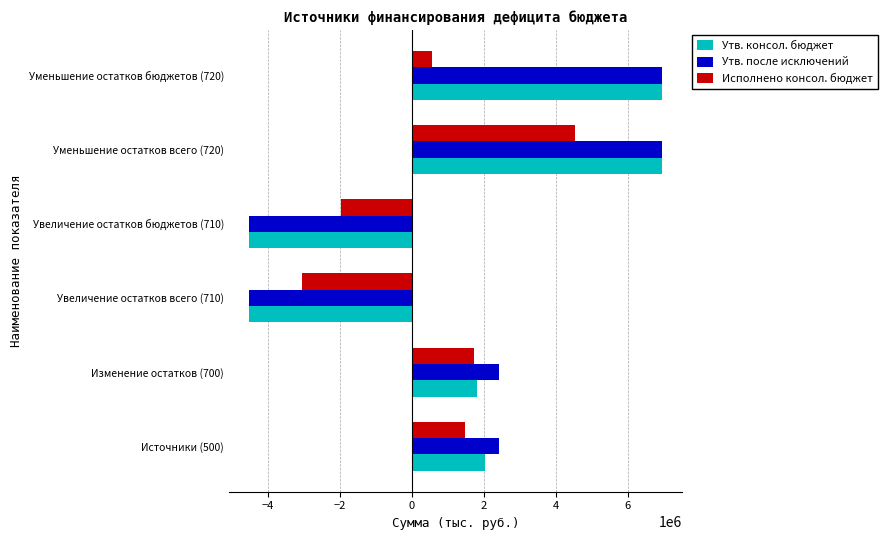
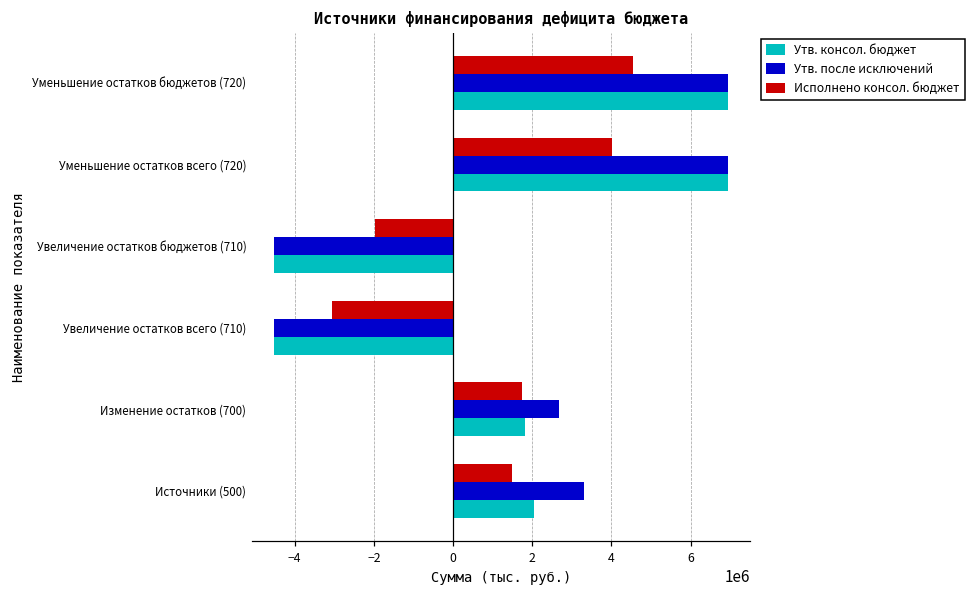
Исполнено консол. бюджет, Уменьшение остатков бюджетов (720): 600000 -> 4500000
Исполнено консол. бюджет, Уменьшение остатков всего (720): 4500000 -> 4000000
Утв. после исключений, Изменение остатков (700): 2400000 -> 2700000
Утв. после исключений, Источники (500): 2400000 -> 3300000
